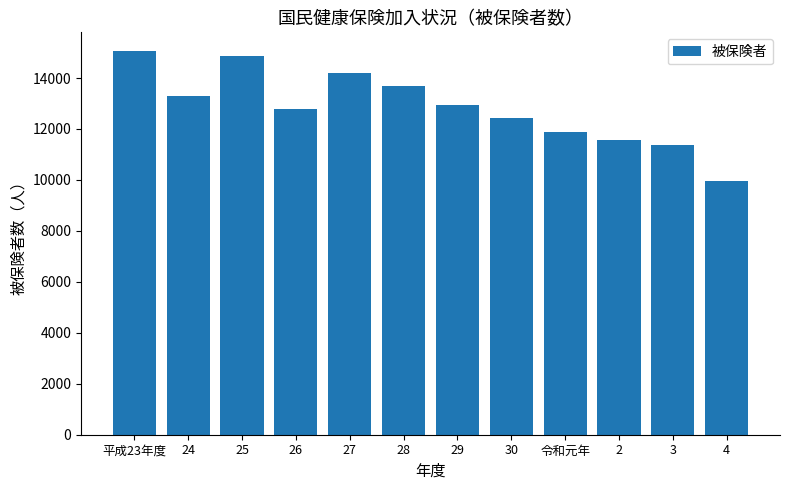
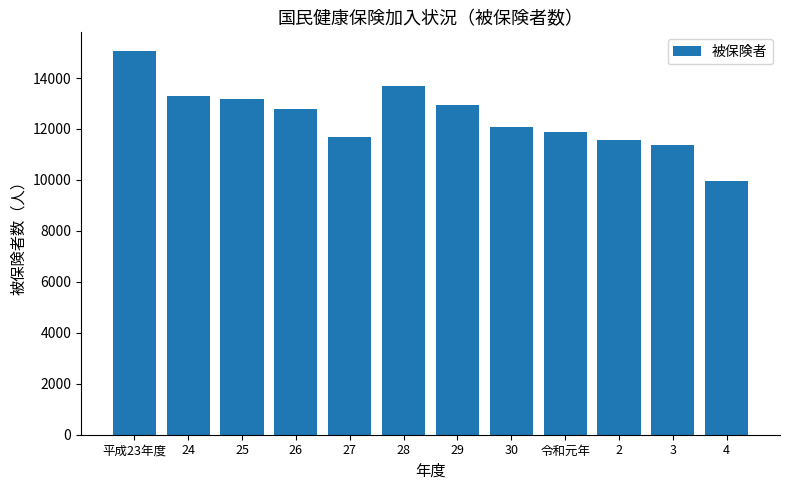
25: 14900 -> 13200
27: 14200 -> 11700
30: 12400 -> 12100
